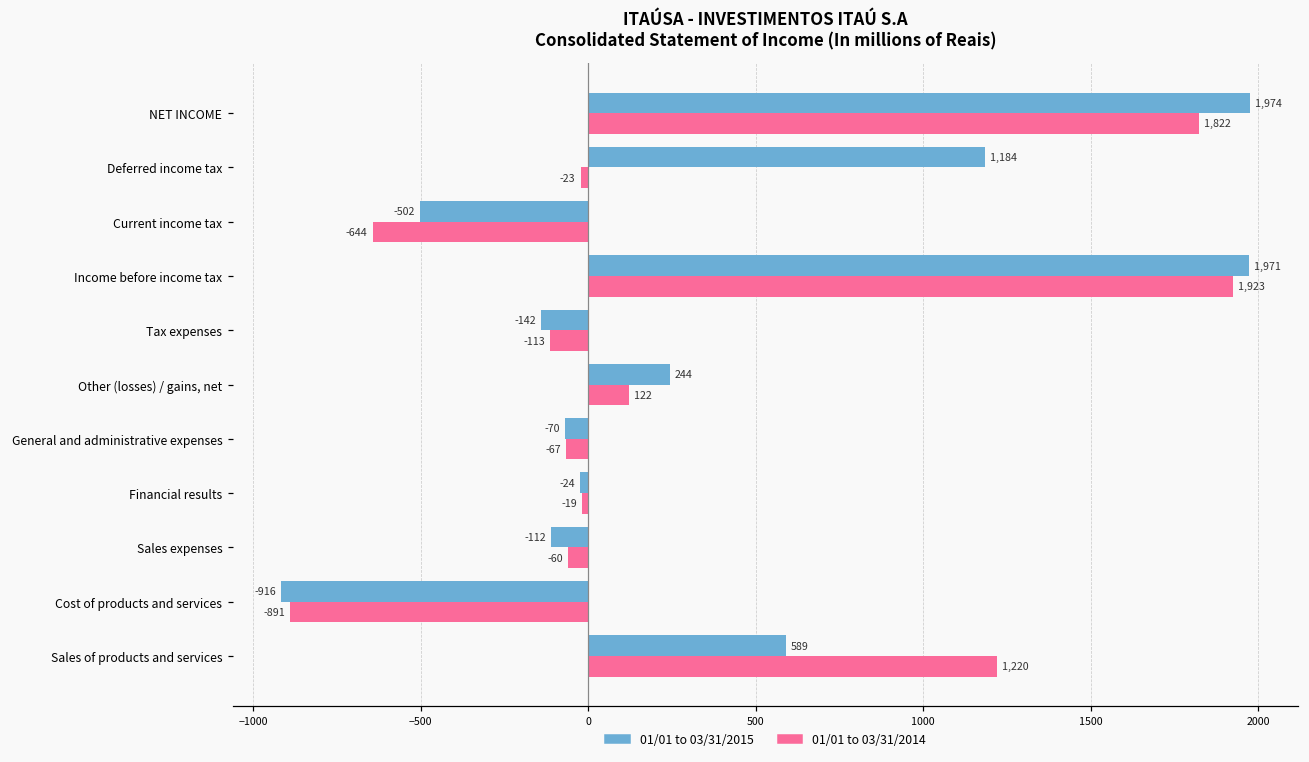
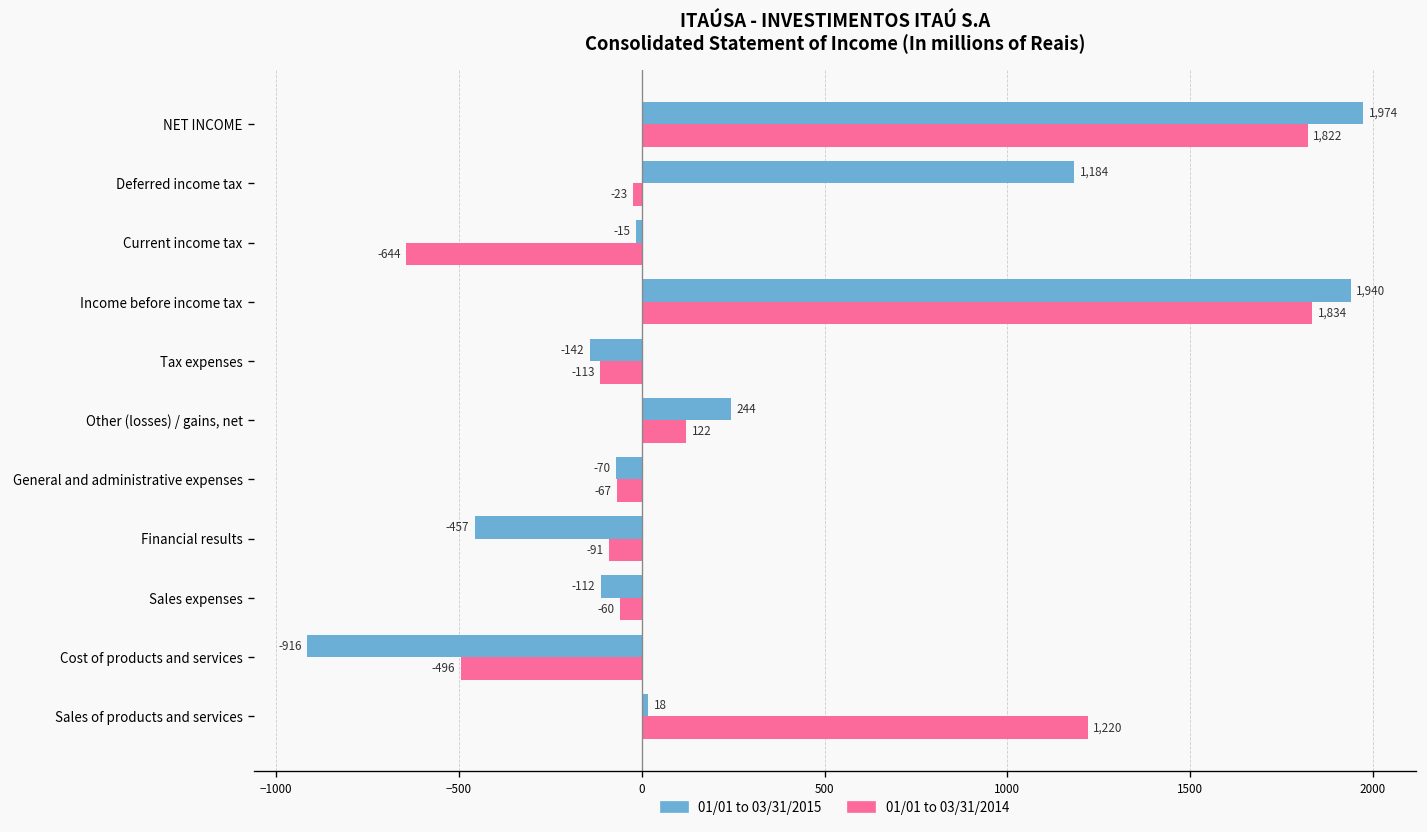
01/01 to 03/31/2015, Current income tax: -502 -> -15
01/01 to 03/31/2015, Income before income tax: 1,971 -> 1,940
01/01 to 03/31/2014, Income before income tax: 1,923 -> 1,834
01/01 to 03/31/2015, Financial results: -24 -> -457
01/01 to 03/31/2014, Financial results: -19 -> -91
01/01 to 03/31/2014, Cost of products and services: -891 -> -496
01/01 to 03/31/2015, Sales of products and services: 589 -> 18
